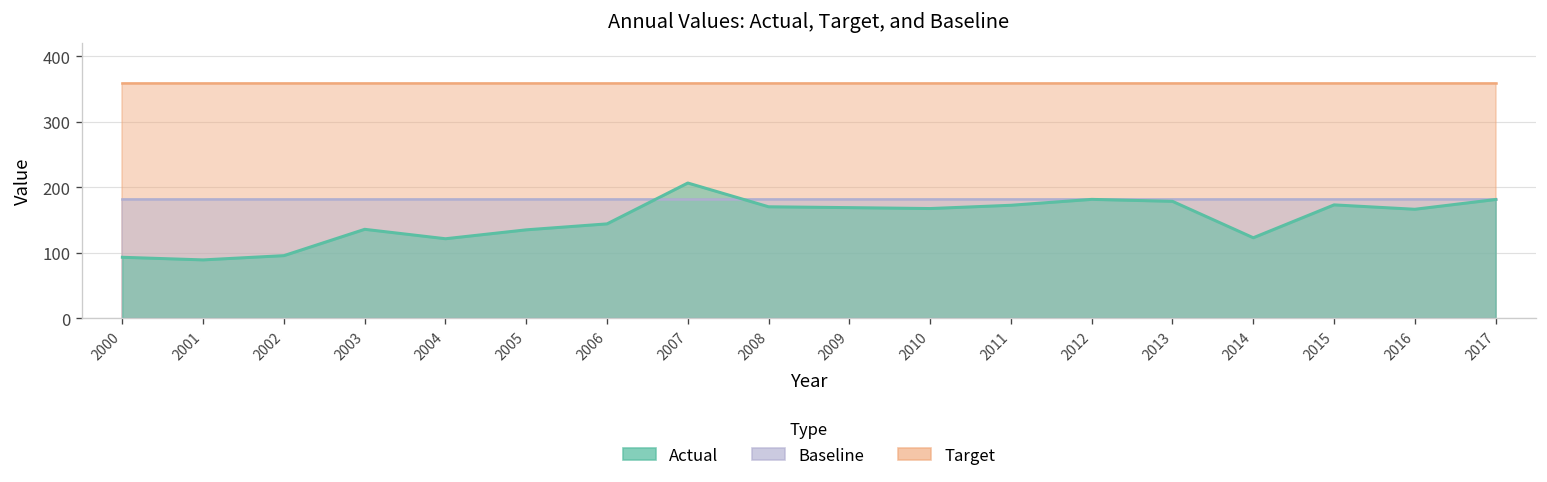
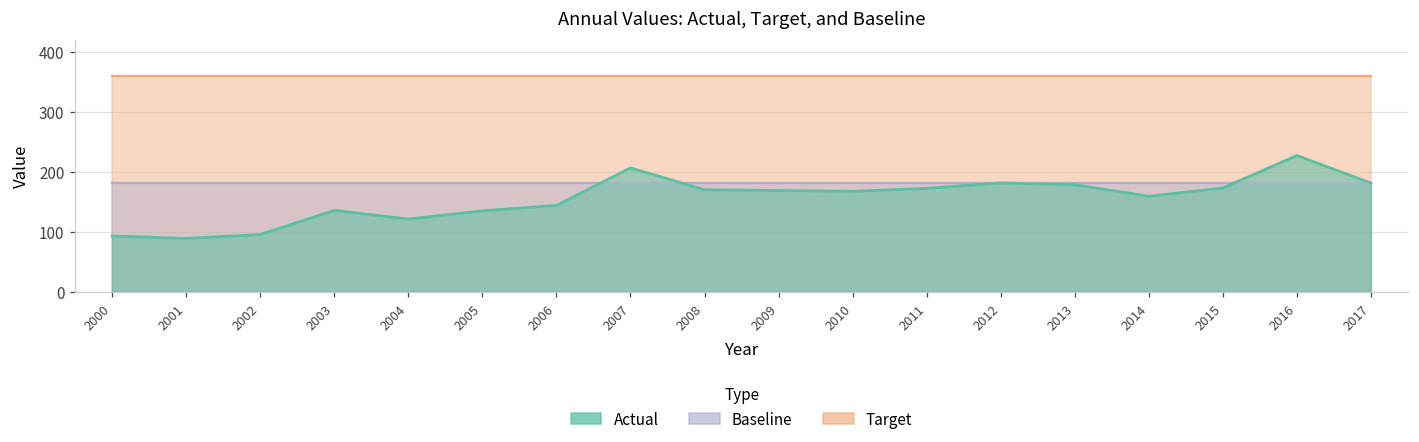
Actual, 2014: 120 -> 160
Actual, 2016: 170 -> 230
